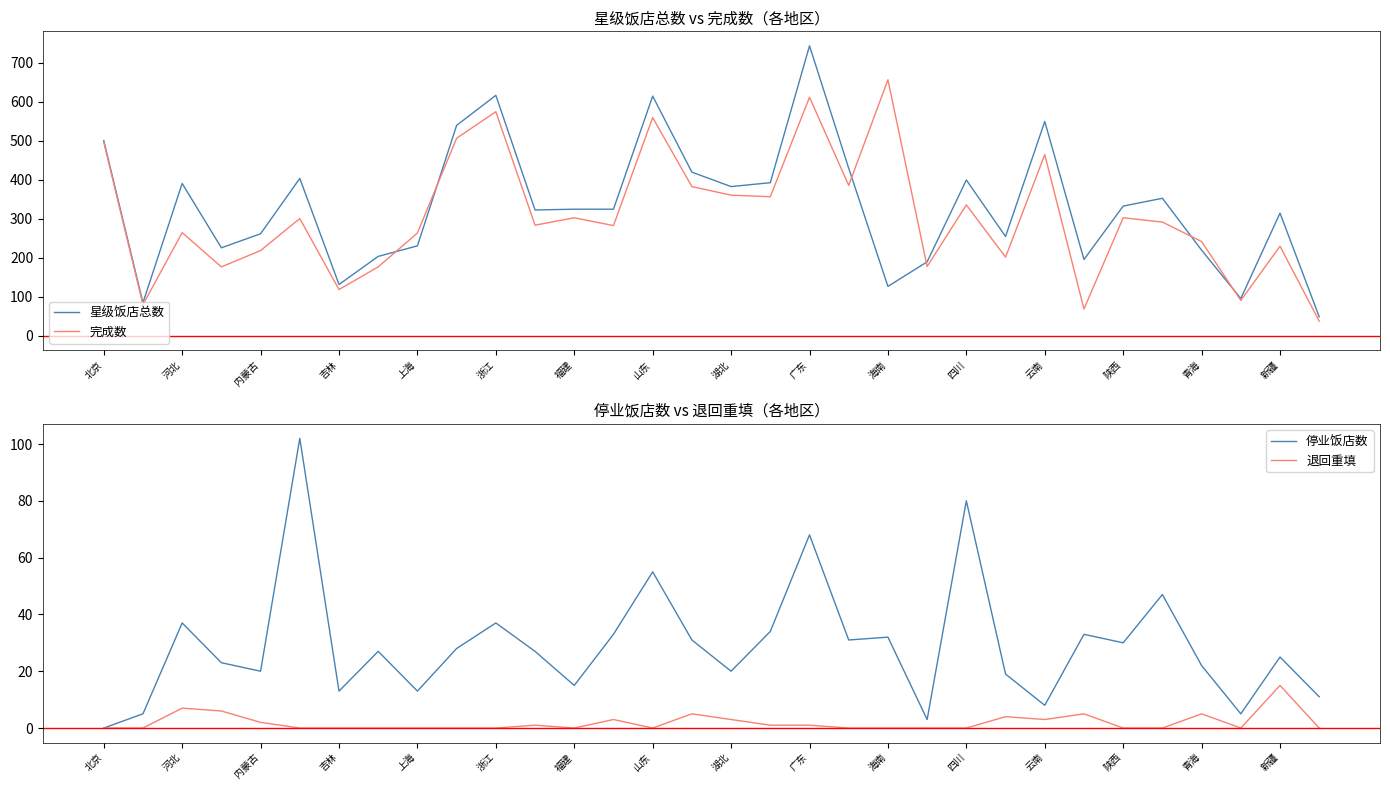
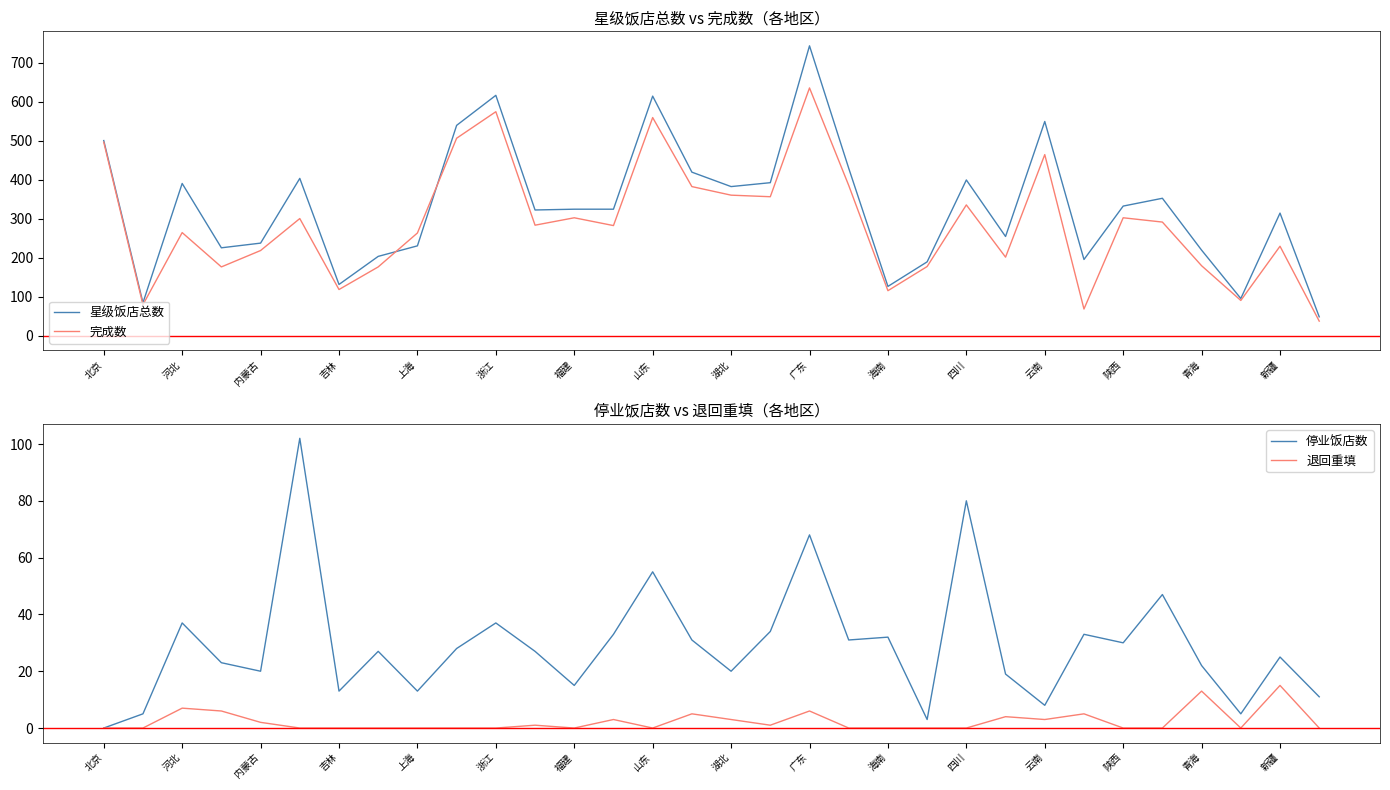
星级饭店总数 vs 完成数（各地区）, 星级饭店总数, 内蒙古: 260 -> 240
星级饭店总数 vs 完成数（各地区）, 完成数, 广东: 610 -> 640
星级饭店总数 vs 完成数（各地区）, 完成数, 海南: 660 -> 120
星级饭店总数 vs 完成数（各地区）, 完成数, 青海: 240 -> 180
停业饭店数 vs 退回重填（各地区）, 退回重填, 广东: 1 -> 6
停业饭店数 vs 退回重填（各地区）, 退回重填, 青海: 5 -> 13
